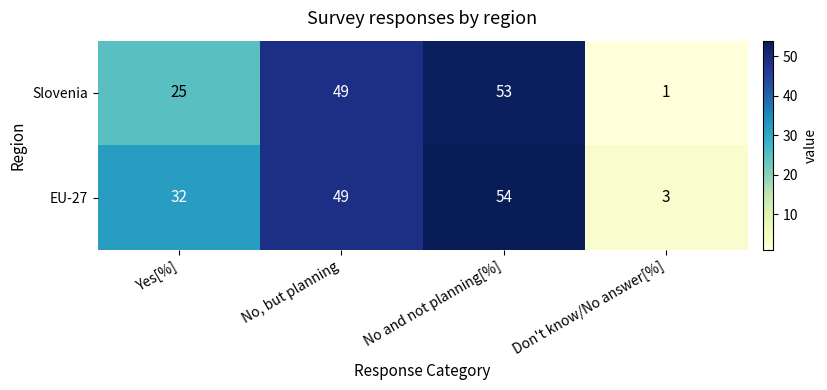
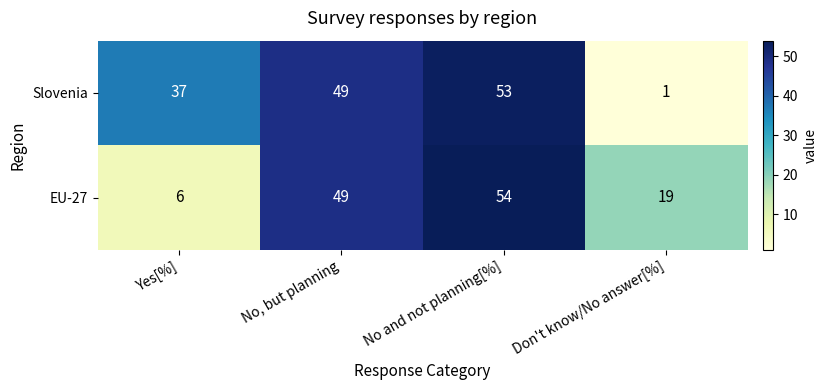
Slovenia, Yes[%]: 25 -> 37
EU-27, Yes[%]: 32 -> 6
EU-27, Don't know/No answer[%]: 3 -> 19
